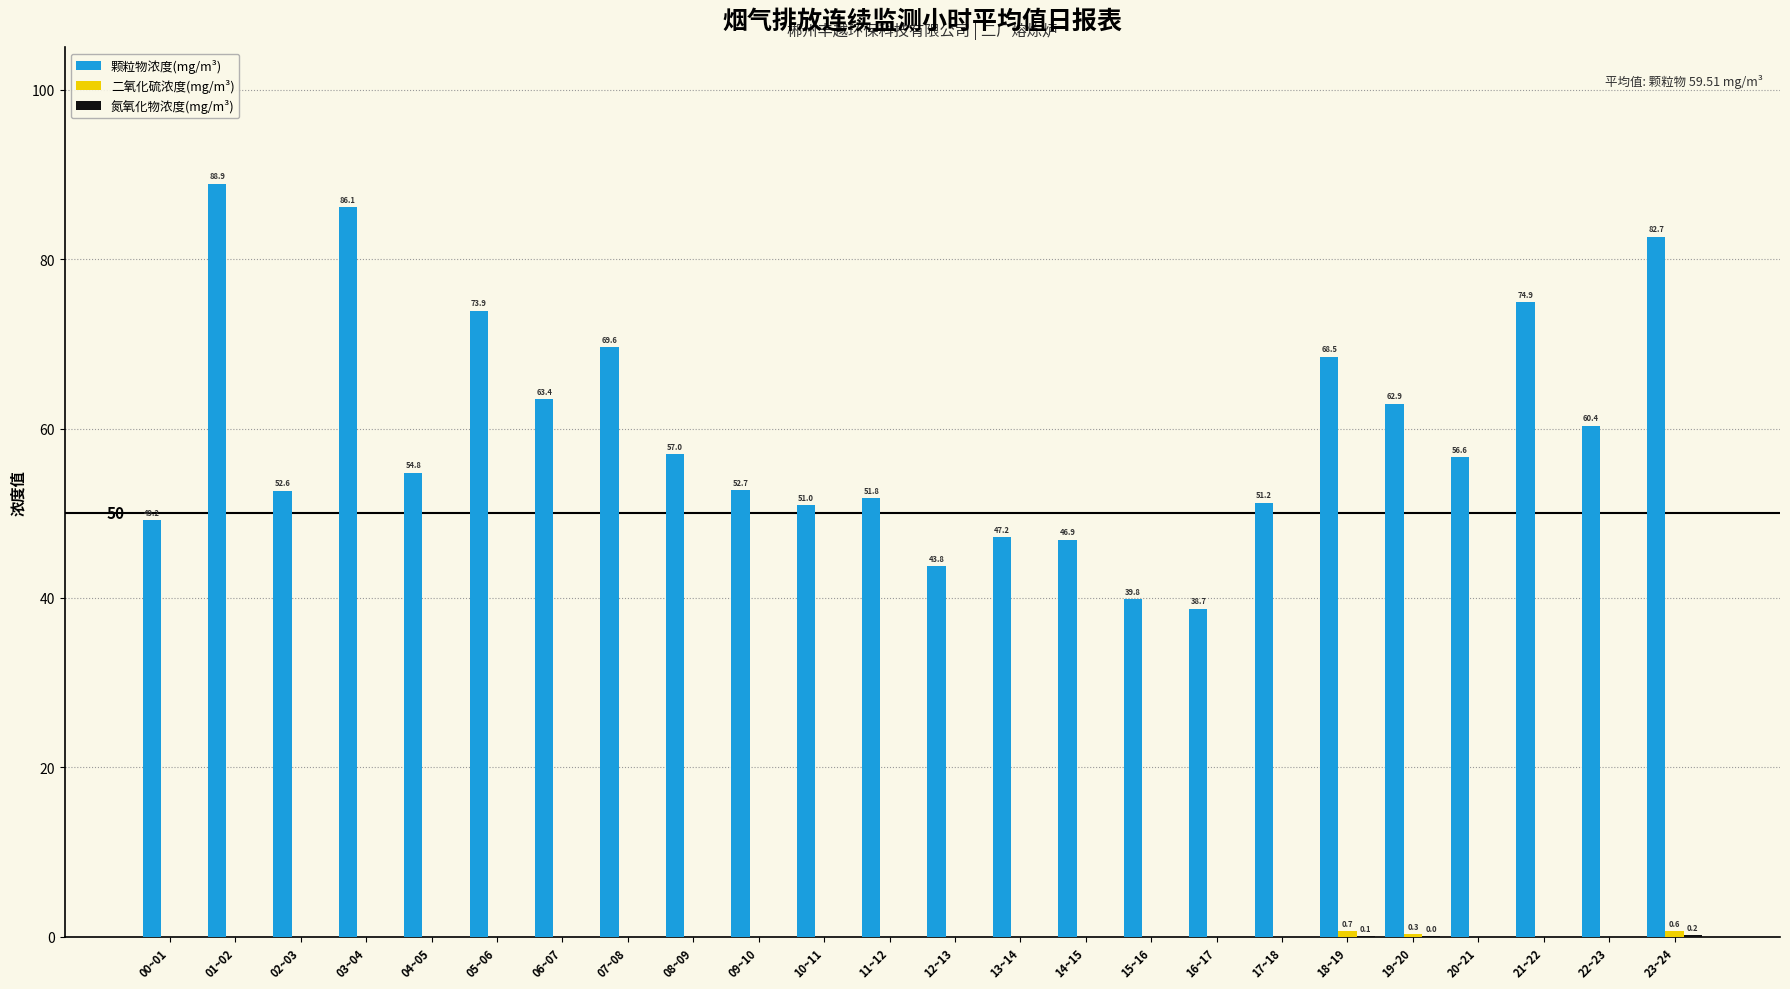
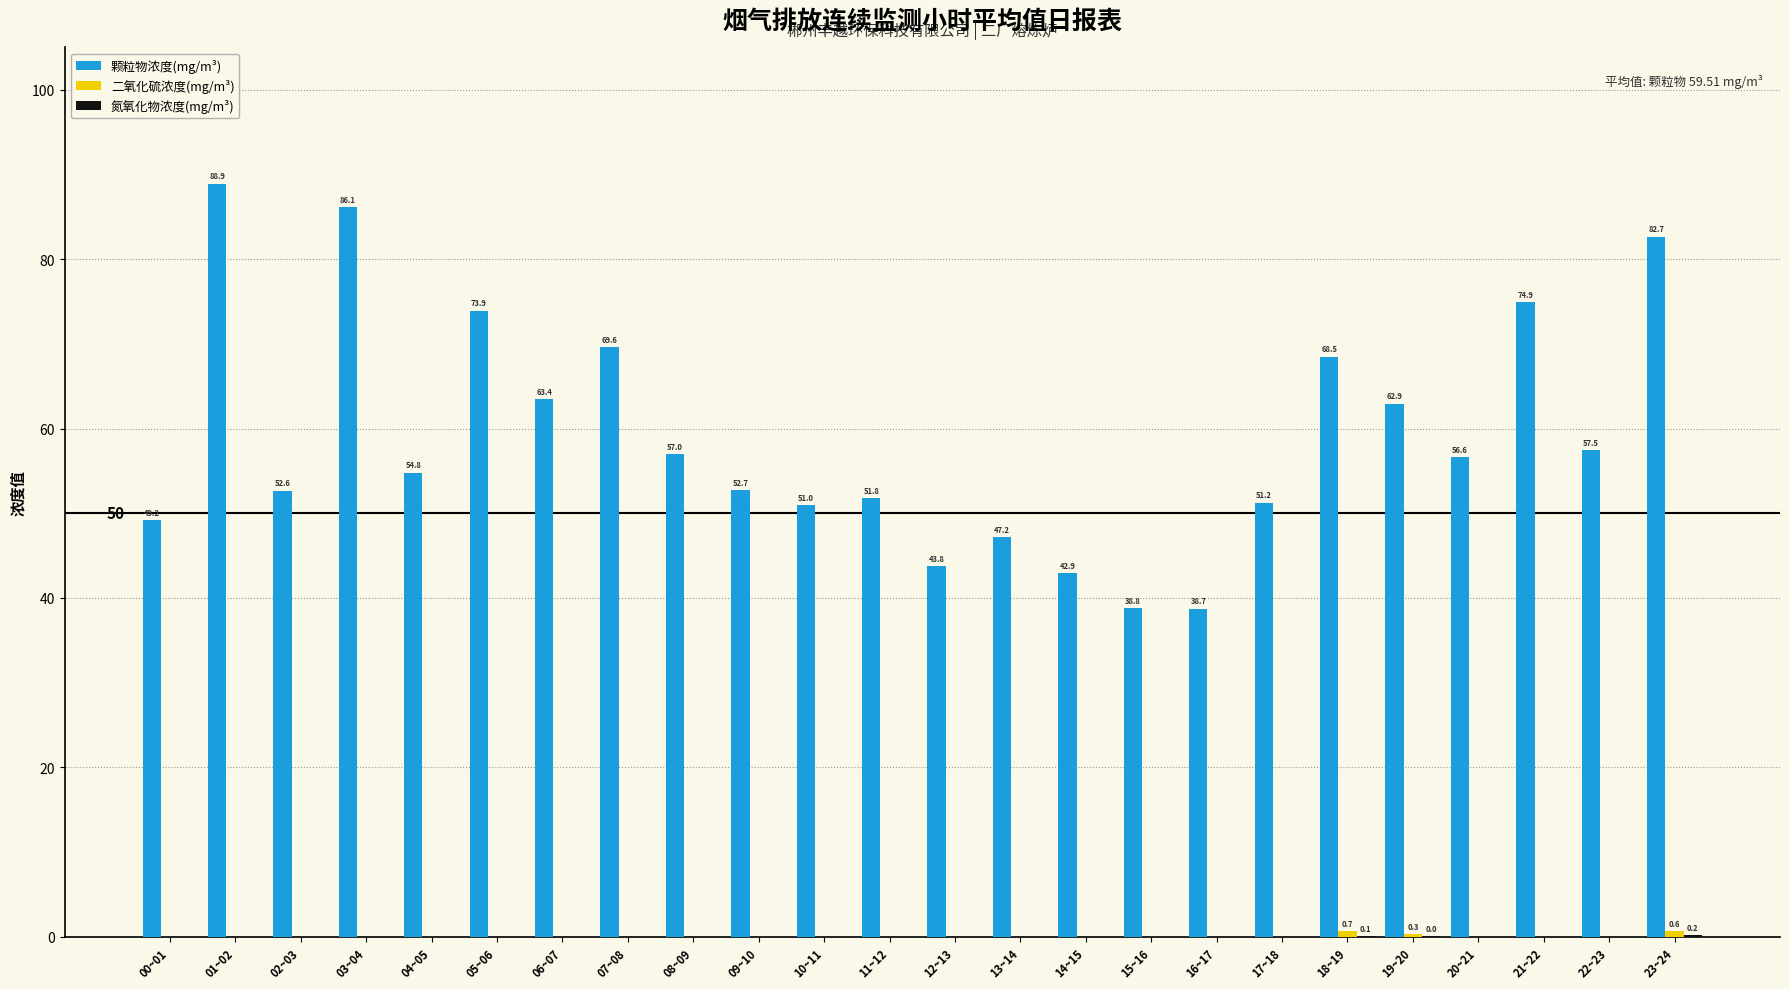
颗粒物浓度(mg/m³), 14~15: 46.9 -> 42.9
颗粒物浓度(mg/m³), 15~16: 39.8 -> 38.8
颗粒物浓度(mg/m³), 22~23: 60.4 -> 57.5
